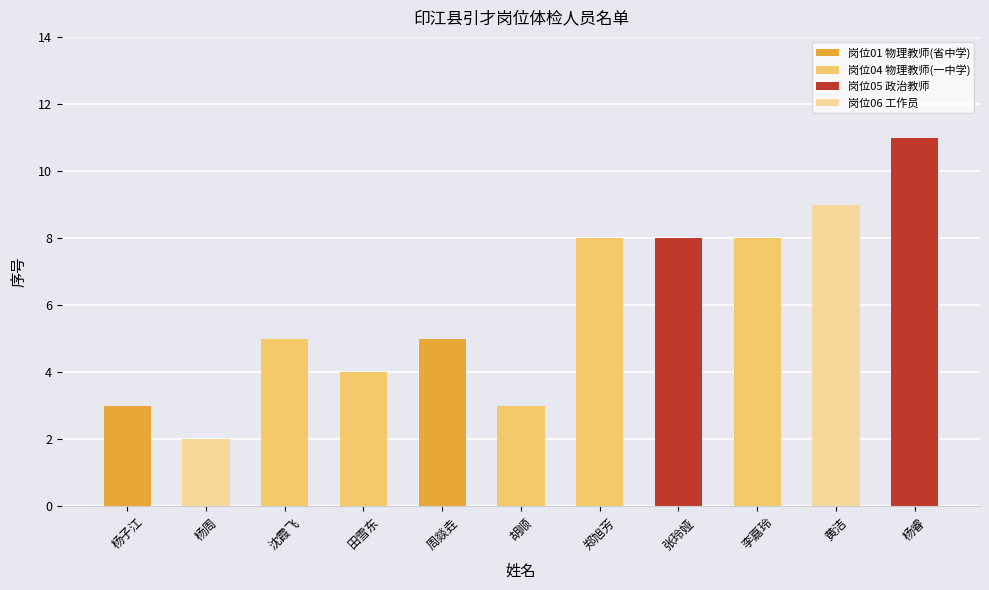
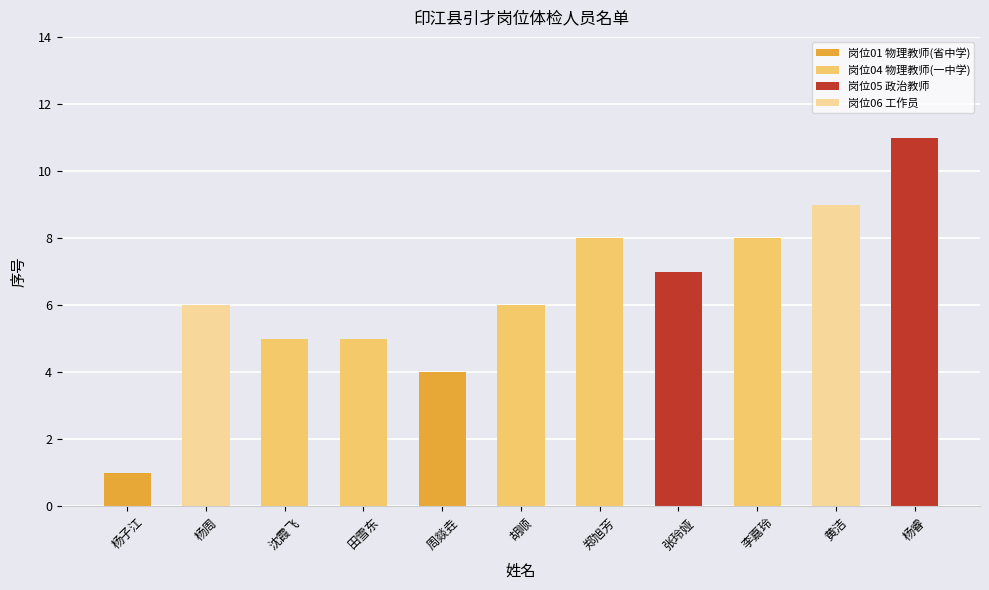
杨子江: 3 -> 1
杨周: 2 -> 6
田雪东: 4 -> 5
周燚垚: 5 -> 4
胡顺: 3 -> 6
张玲娅: 8 -> 7
